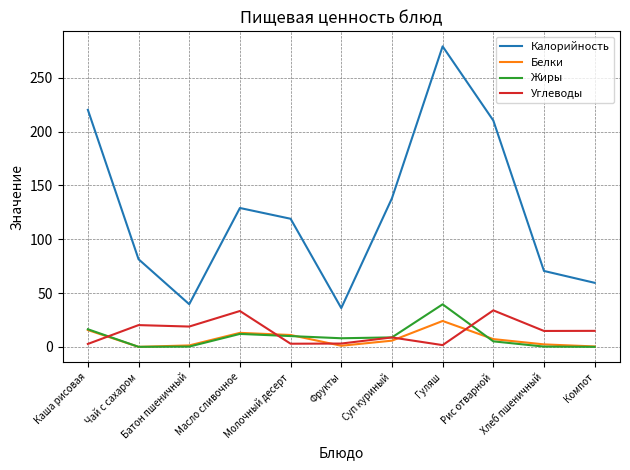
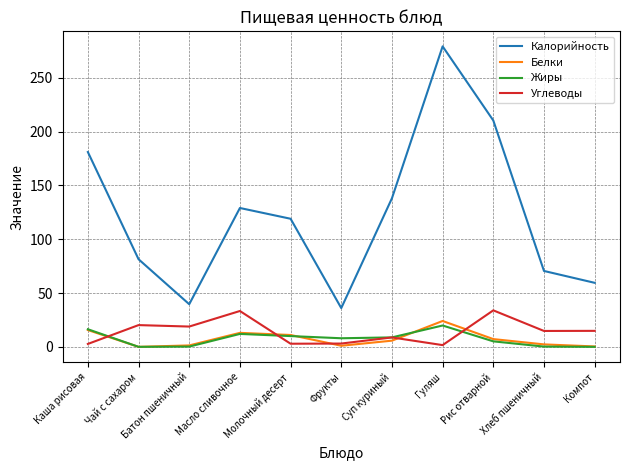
Калорийность, Каша рисовая: 220 -> 181
Жиры, Гуляш: 40 -> 20
